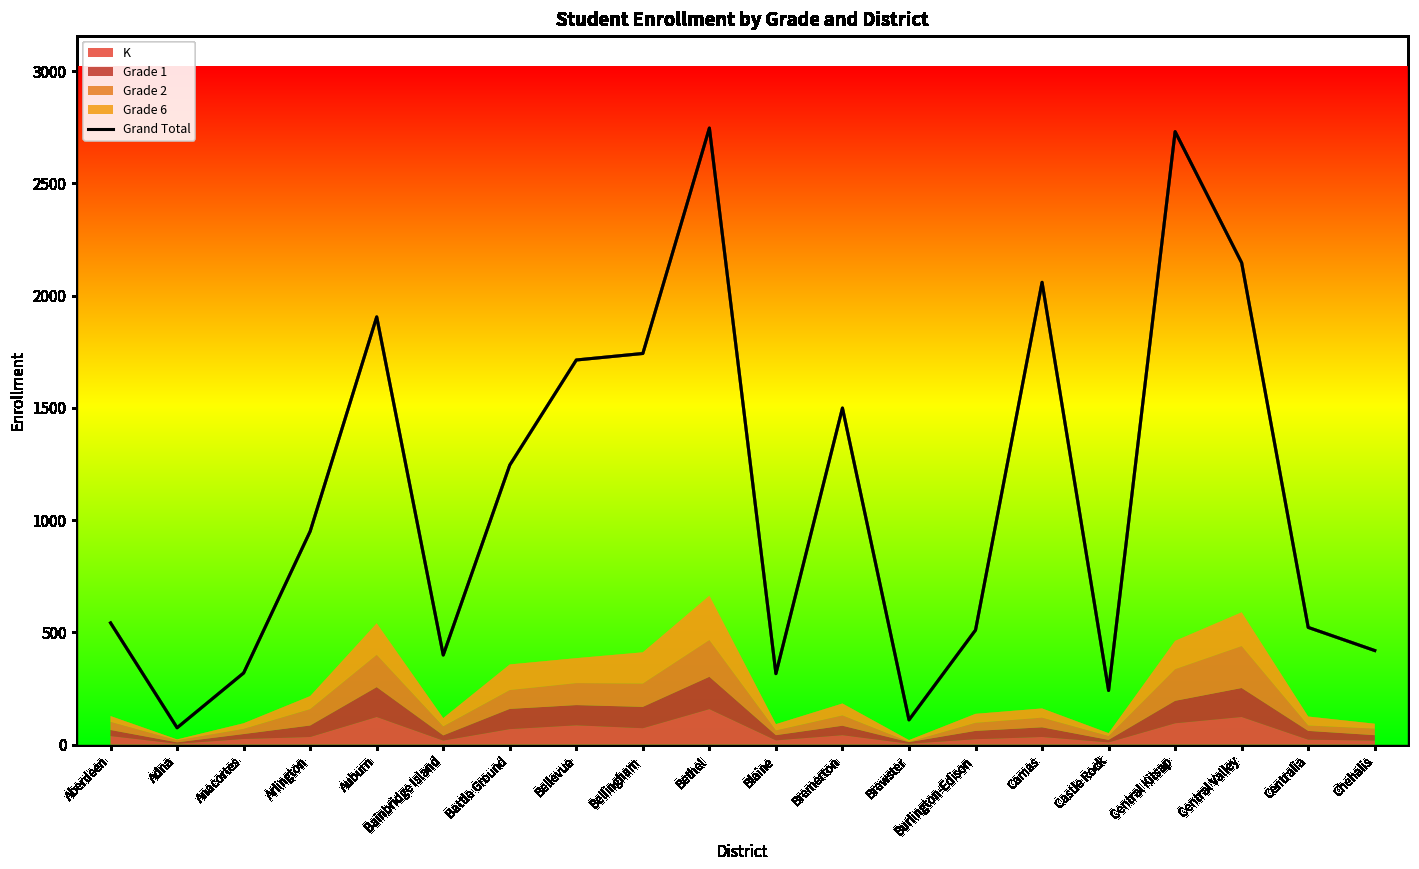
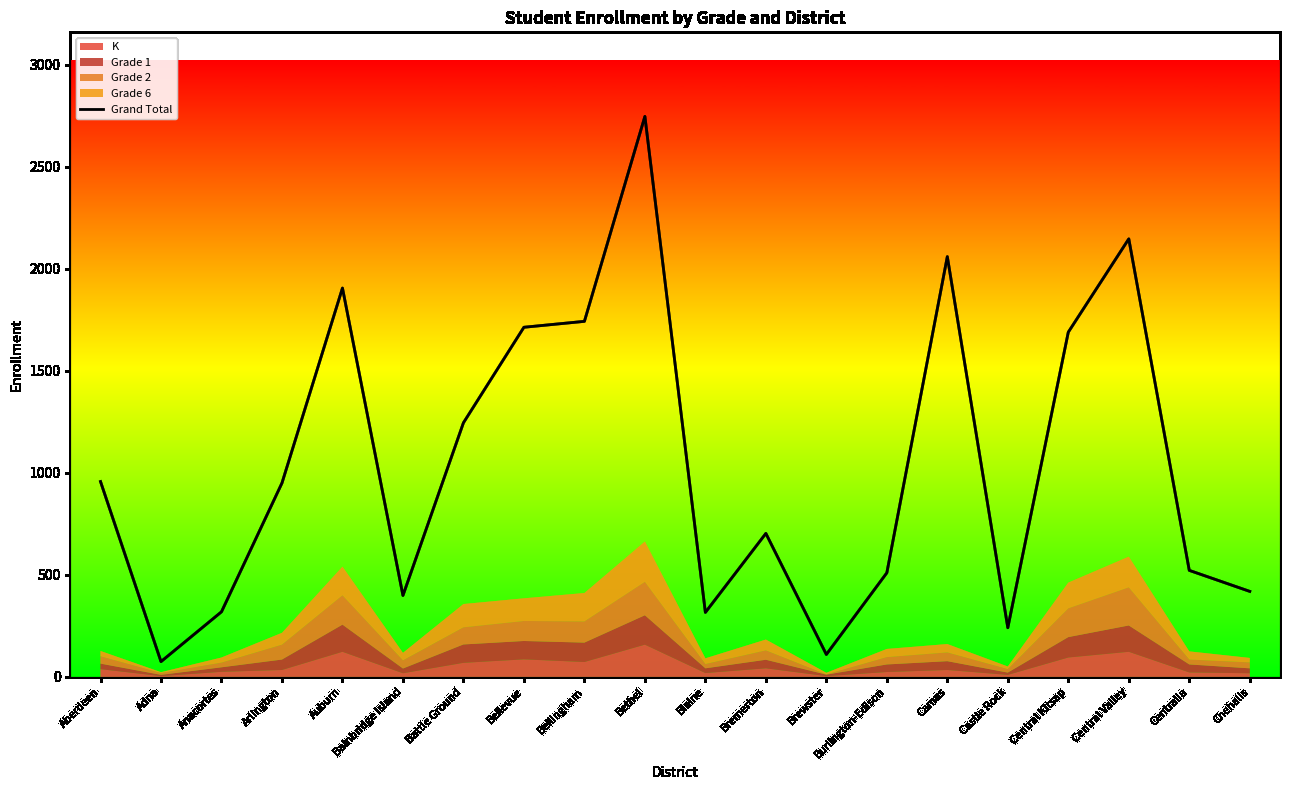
Grand Total, Aberdeen: 540 -> 960
Grand Total, Bremerton: 1500 -> 700
Grand Total, Central Kitsap: 2730 -> 1690
